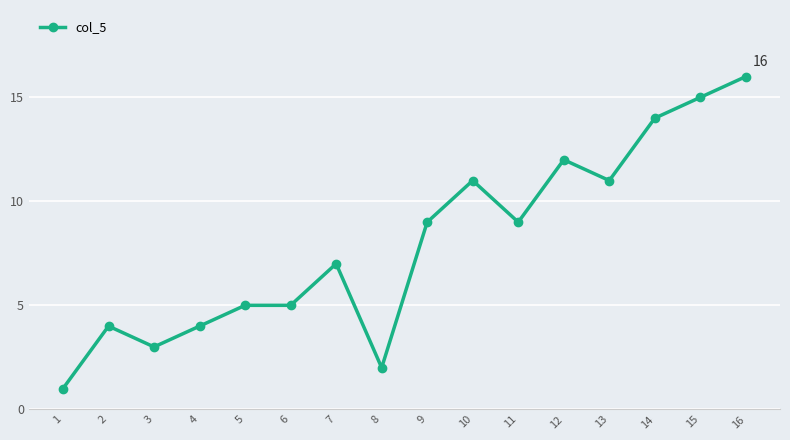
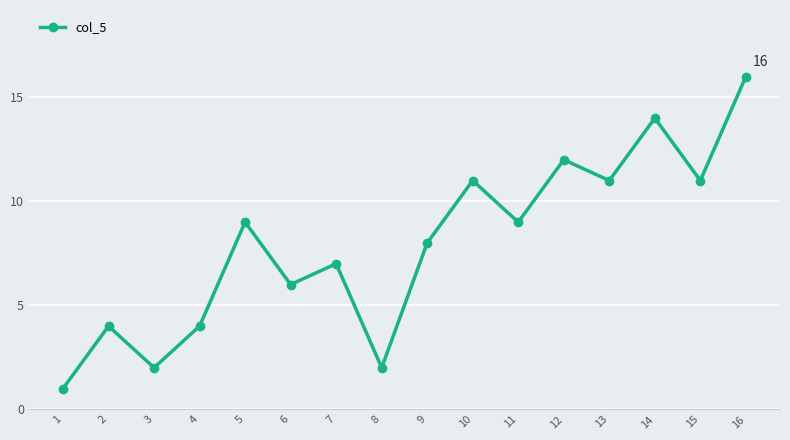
3: 3 -> 2
5: 5 -> 9
6: 5 -> 6
9: 9 -> 8
15: 15 -> 11
